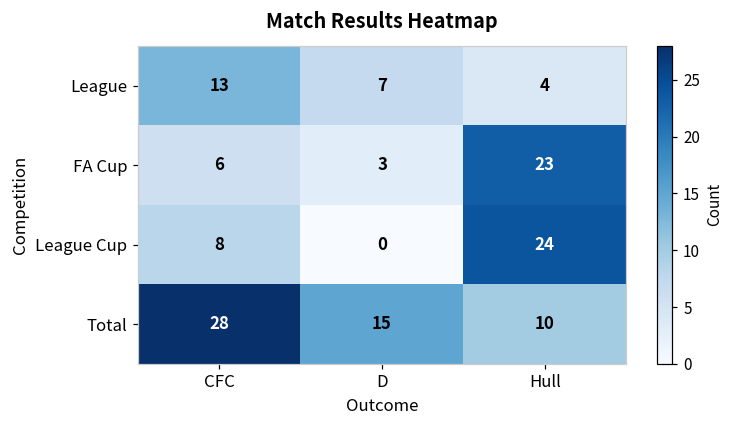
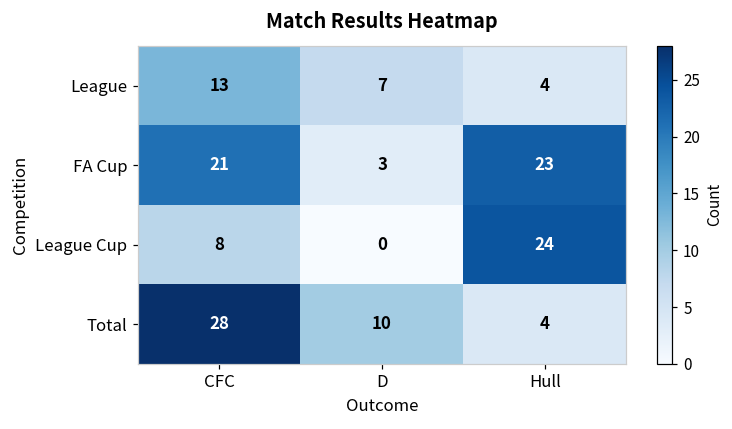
FA Cup, CFC: 6 -> 21
Total, D: 15 -> 10
Total, Hull: 10 -> 4
